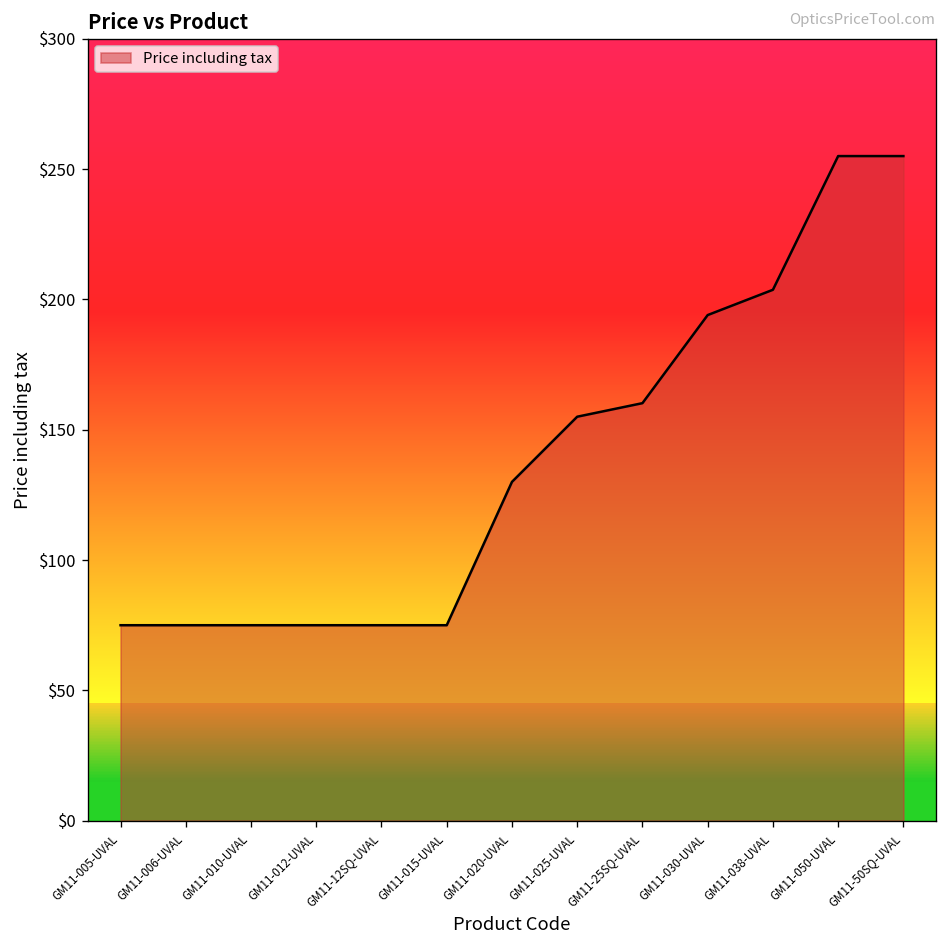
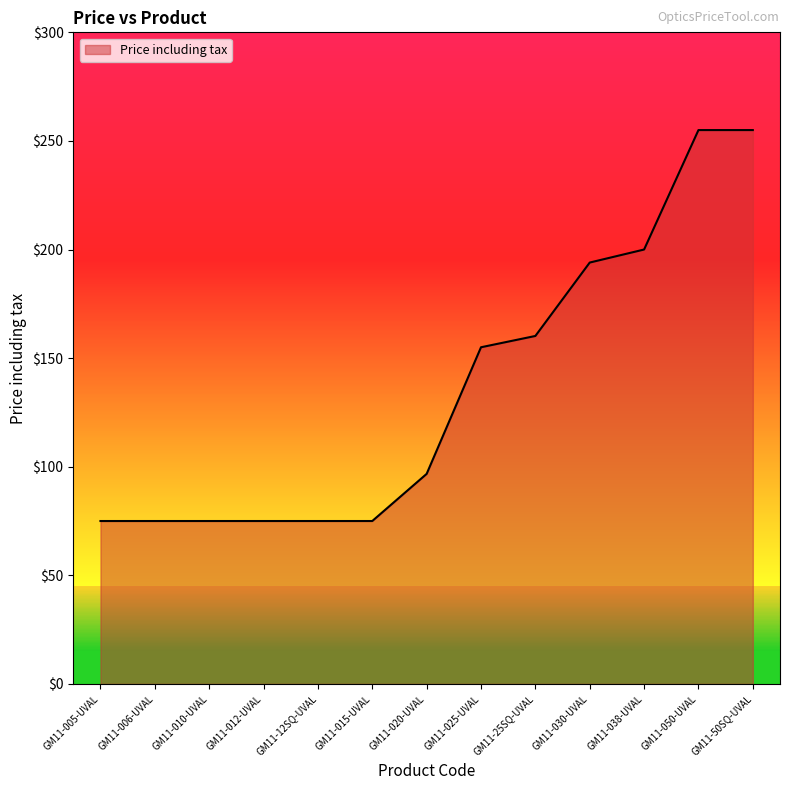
GM11-020-UVAL: $130 -> $97
GM11-038-UVAL: $204 -> $200
